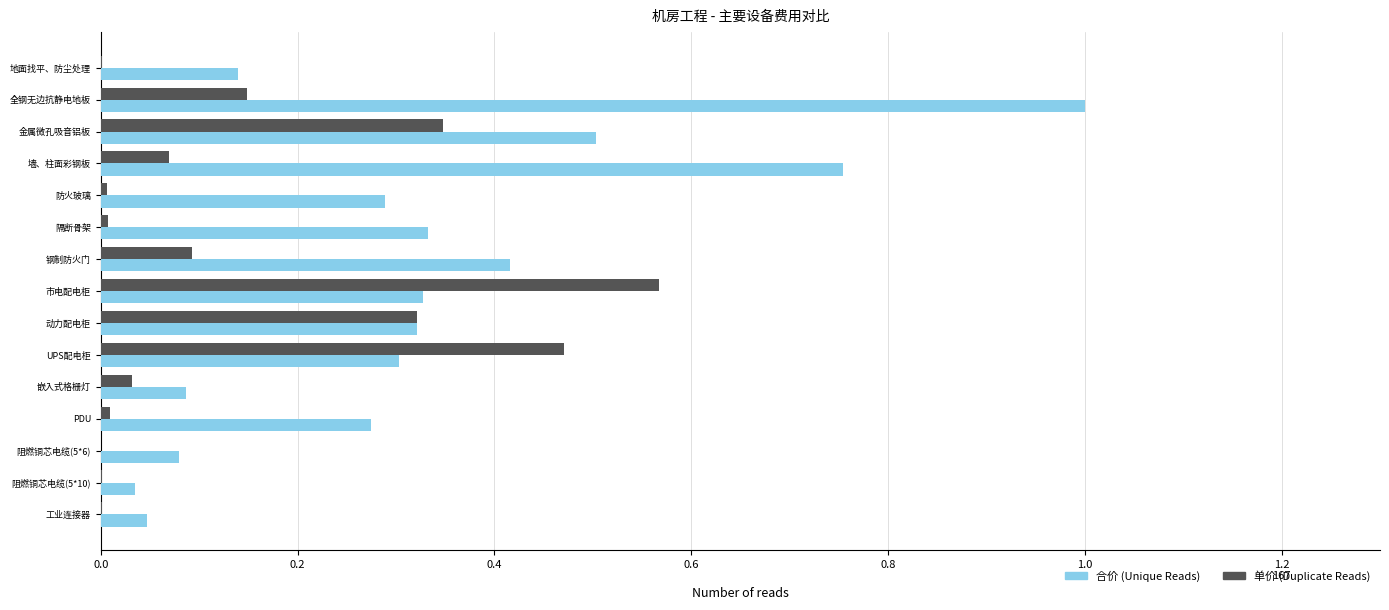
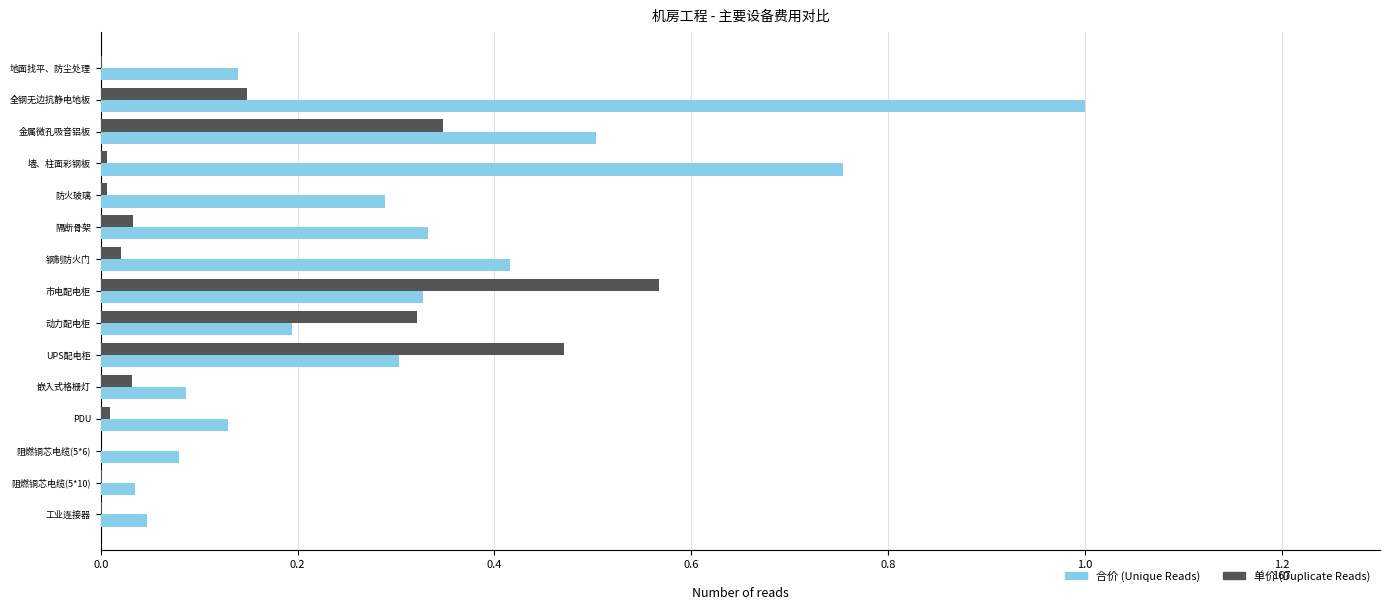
单价 (Duplicate Reads), 墙、柱面彩钢板: 0.07 -> 0.01
单价 (Duplicate Reads), 隔断骨架: 0.01 -> 0.03
单价 (Duplicate Reads), 钢制防火门: 0.09 -> 0.02
合价 (Unique Reads), 动力配电柜: 0.33 -> 0.20
合价 (Unique Reads), PDU: 0.28 -> 0.13
